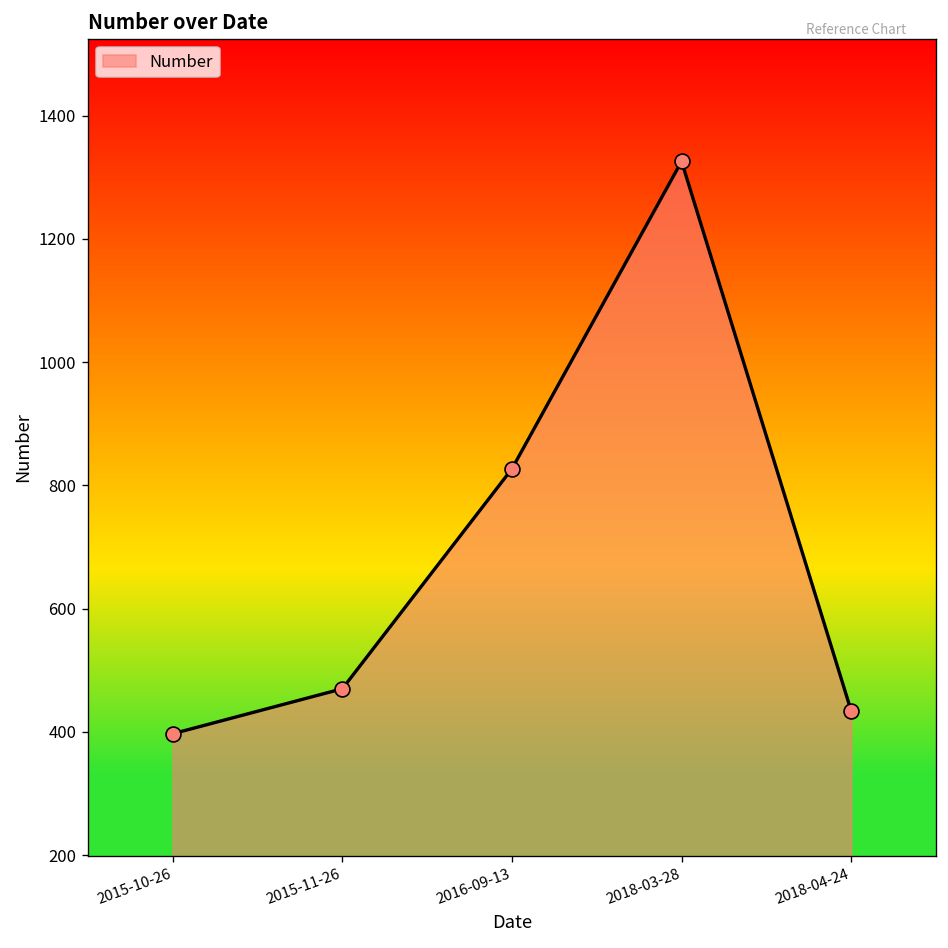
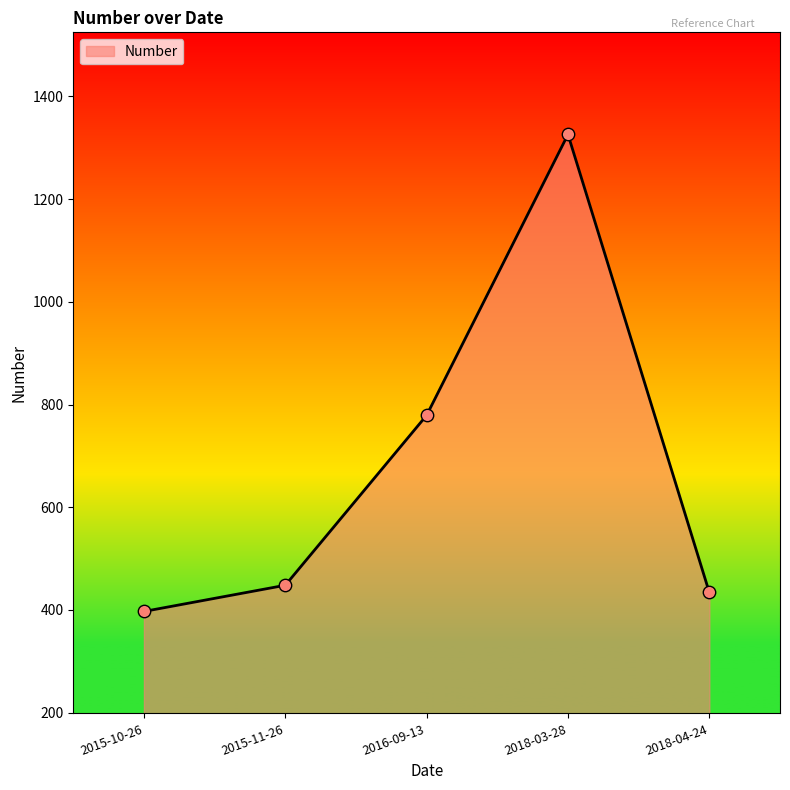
2015-11-26: 470 -> 450
2016-09-13: 830 -> 780
